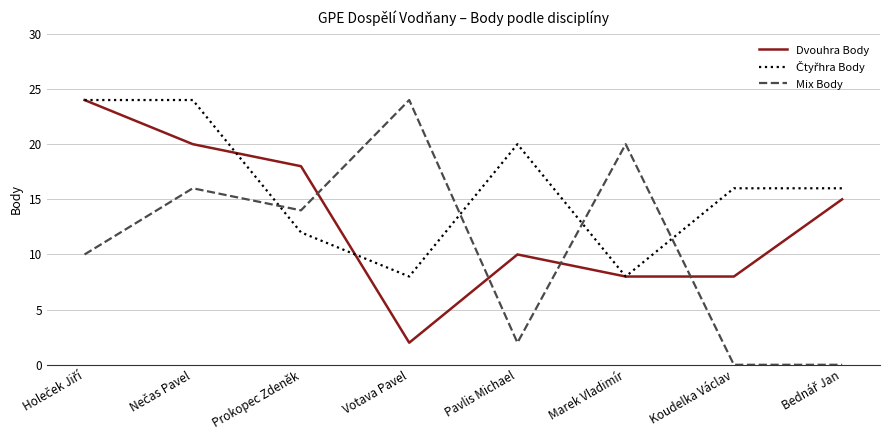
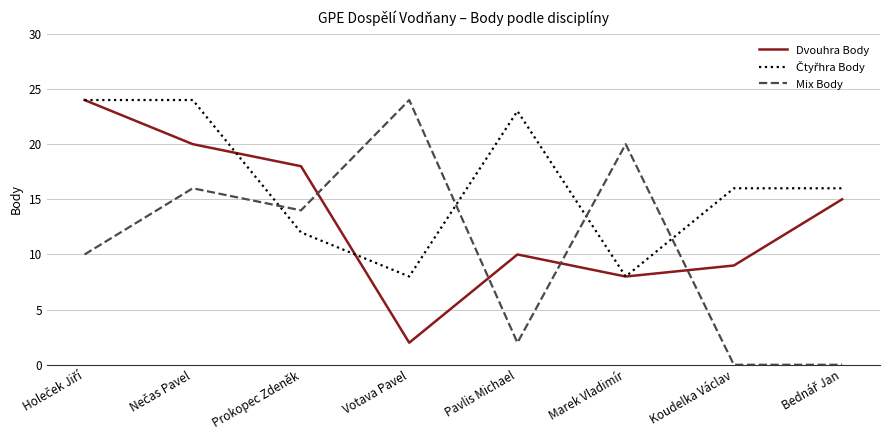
Čtyřhra Body, Pavlis Michael: 20 -> 23
Dvouhra Body, Koudelka Václav: 8 -> 9
